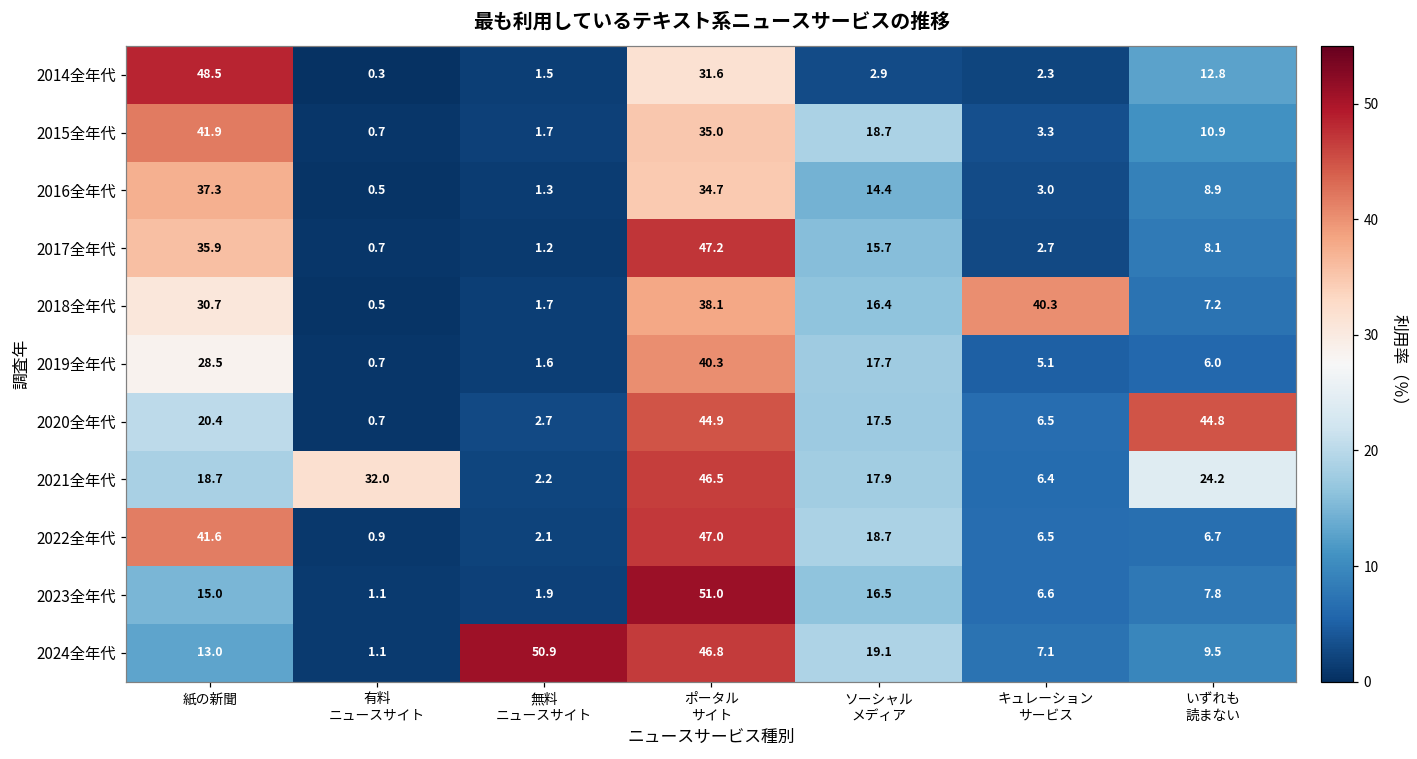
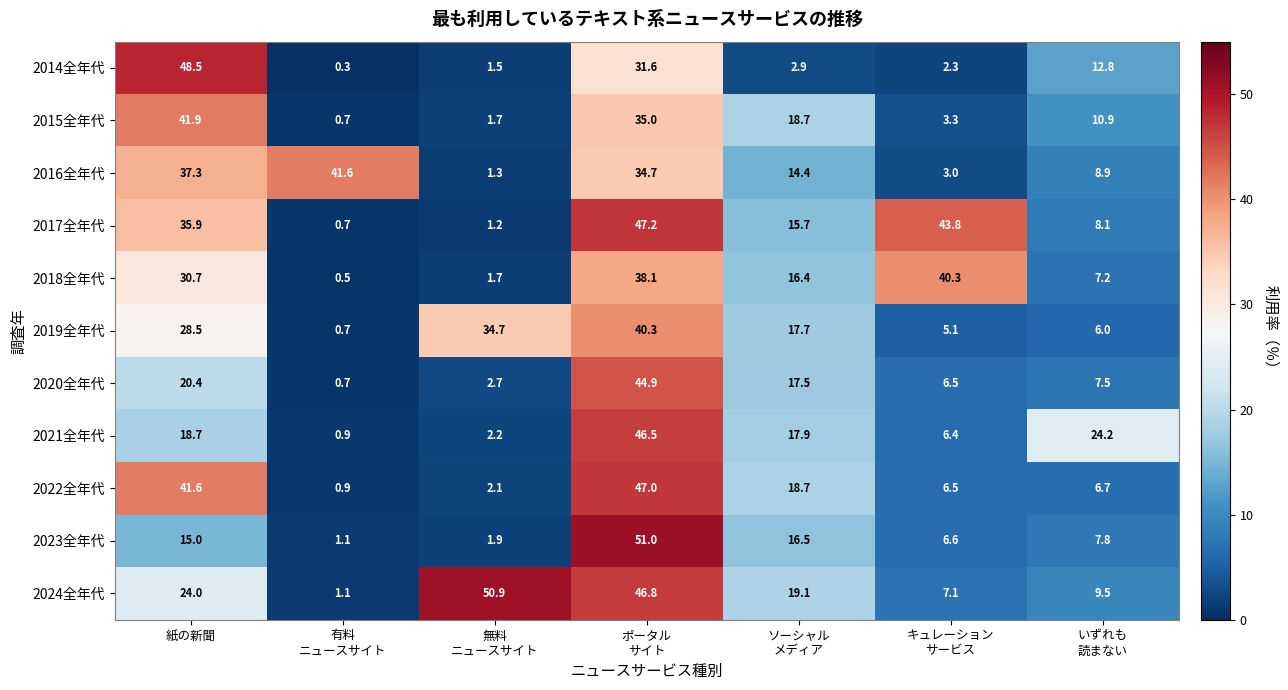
2016全年代, 有料 ニュースサイト: 0.5 -> 41.6
2017全年代, キュレーション サービス: 2.7 -> 43.8
2019全年代, 無料 ニュースサイト: 1.6 -> 34.7
2020全年代, いずれも 読まない: 44.8 -> 7.5
2021全年代, 有料 ニュースサイト: 32.0 -> 0.9
2024全年代, 紙の新聞: 13.0 -> 24.0
